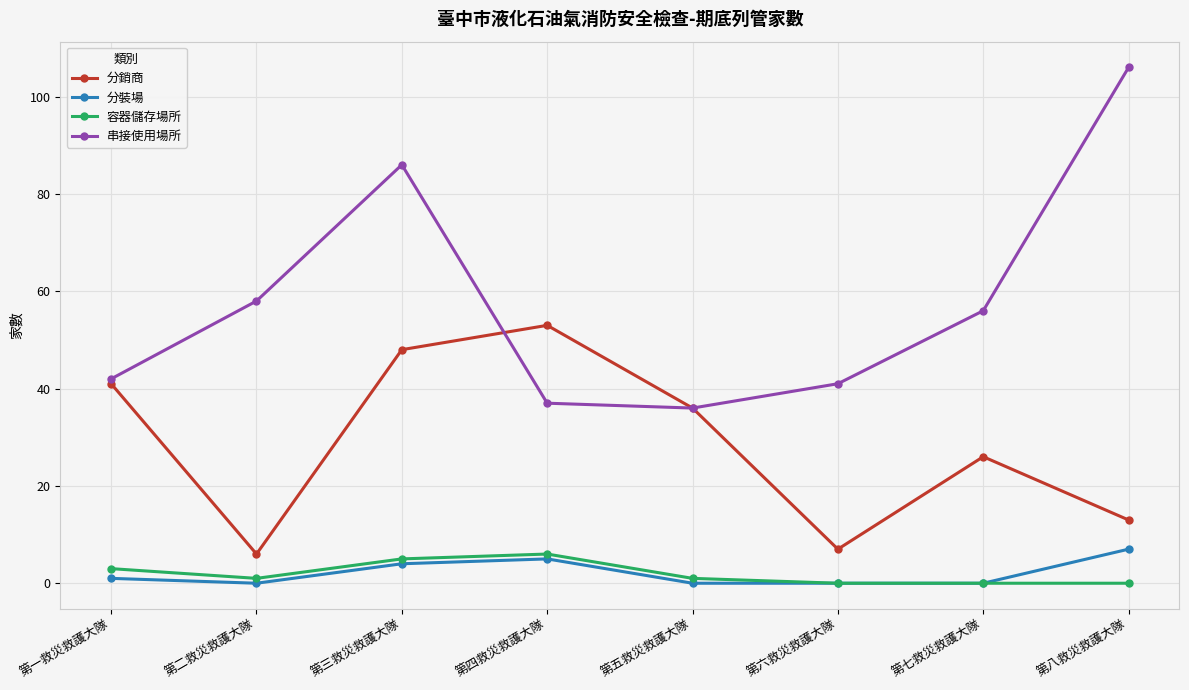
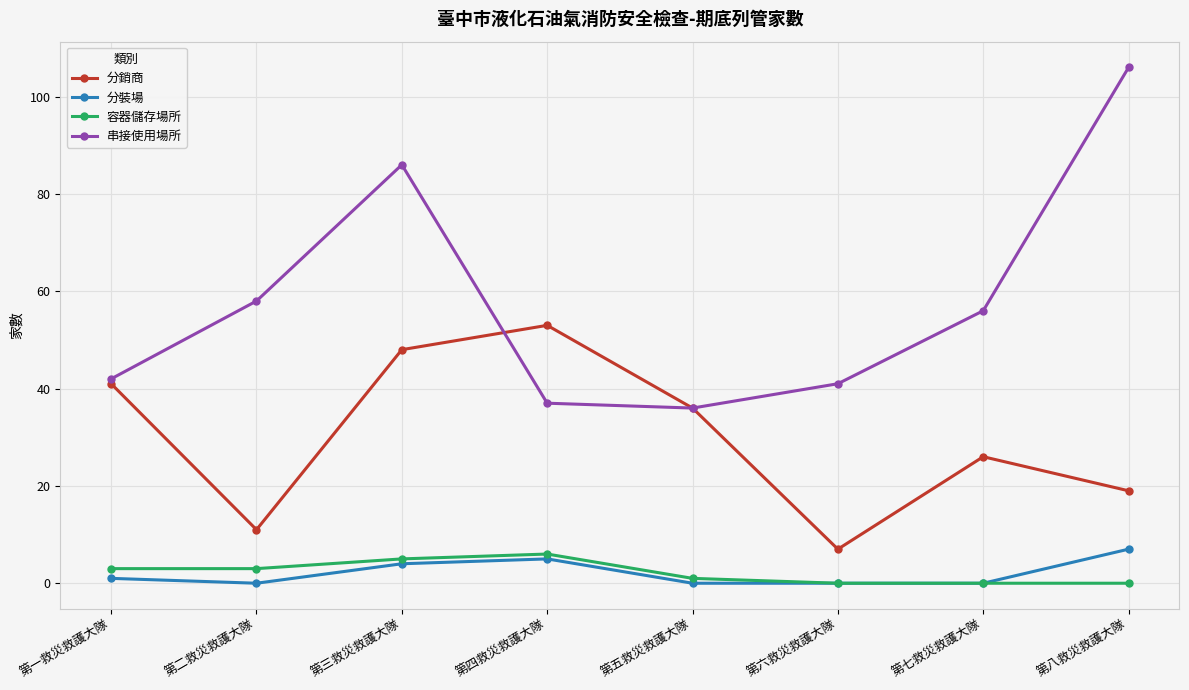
分銷商, 第二救災救護大隊: 6 -> 11
容器儲存場所, 第二救災救護大隊: 1 -> 3
分銷商, 第八救災救護大隊: 13 -> 19
